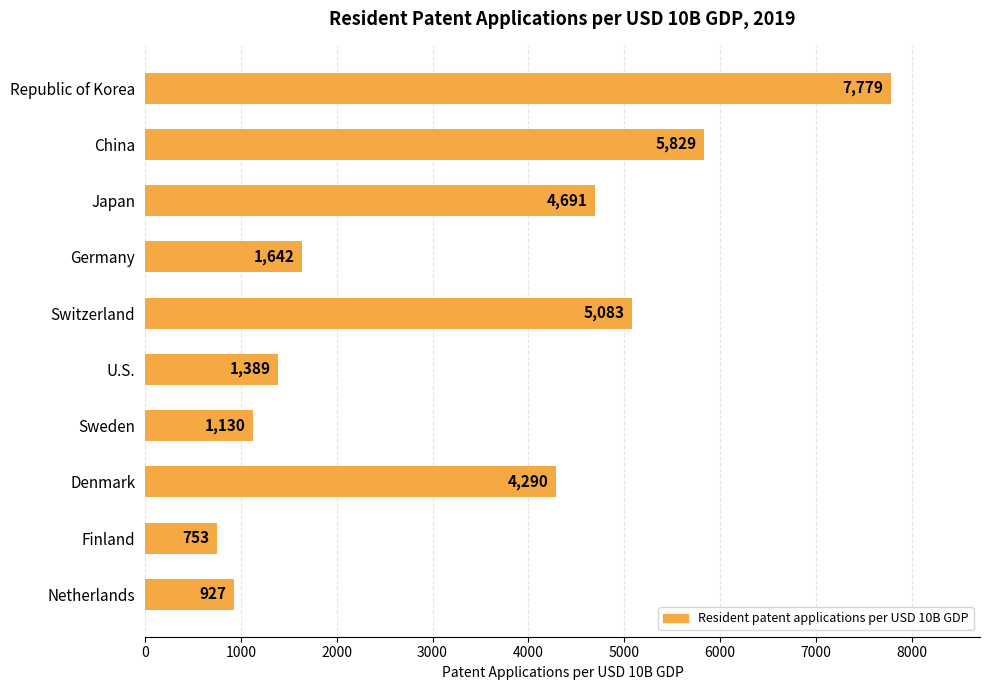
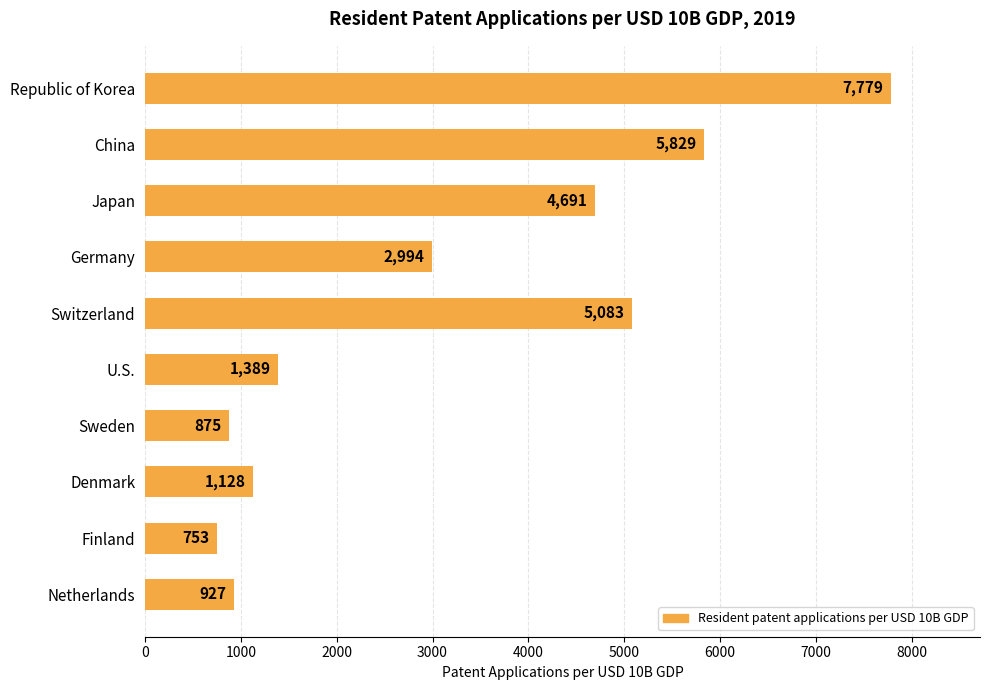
Germany: 1,642 -> 2,994
Sweden: 1,130 -> 875
Denmark: 4,290 -> 1,128
